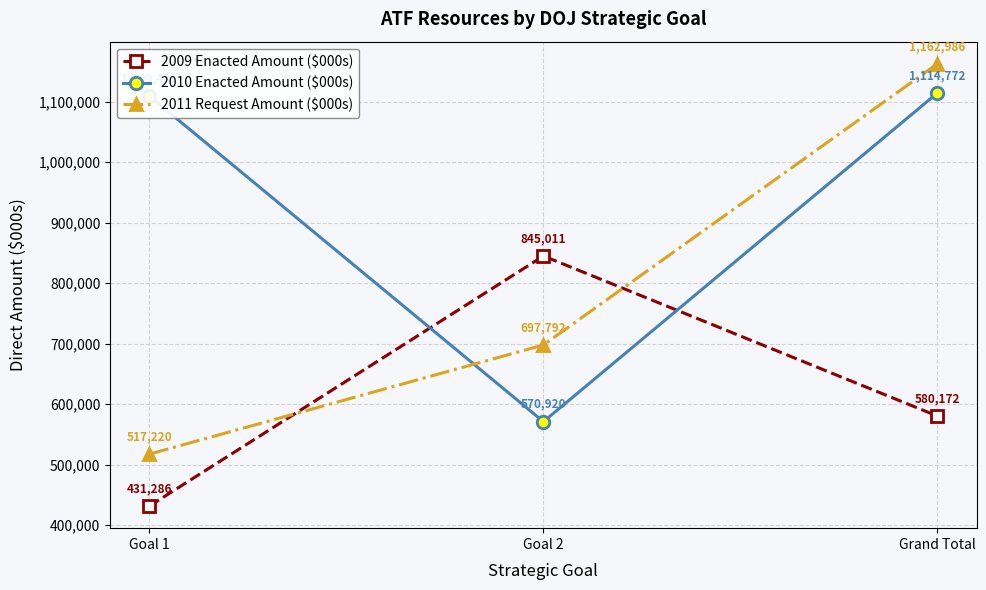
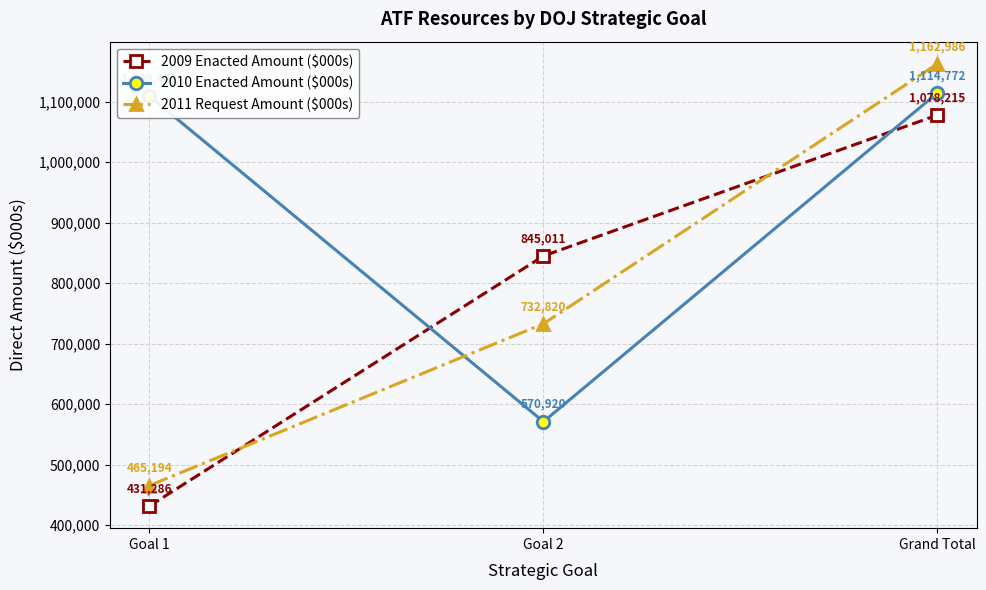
2011 Request Amount ($000s), Goal 1: 517,220 -> 465,194
2011 Request Amount ($000s), Goal 2: 697,792 -> 732,820
2009 Enacted Amount ($000s), Grand Total: 580,172 -> 1,078,215
